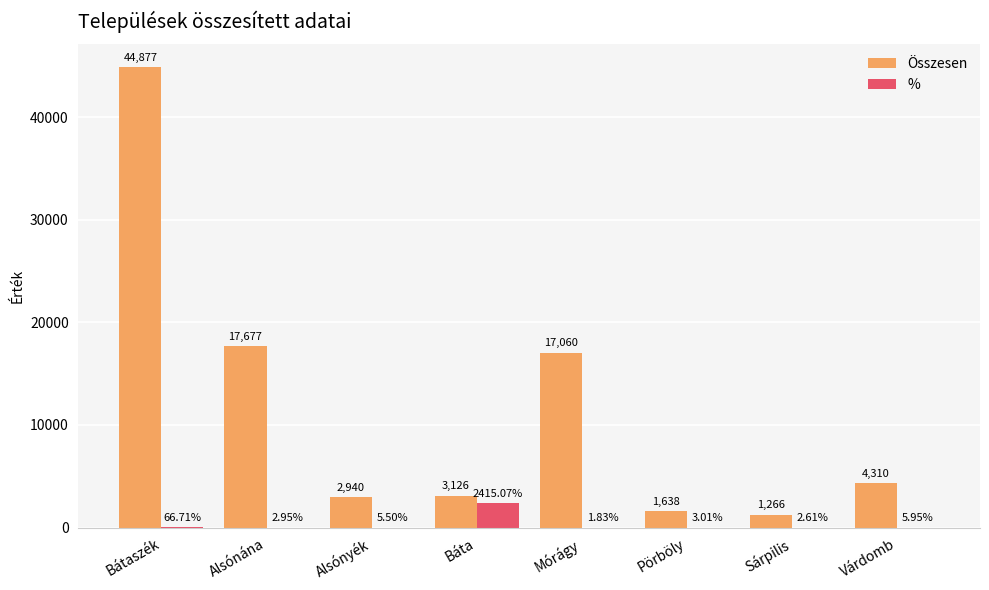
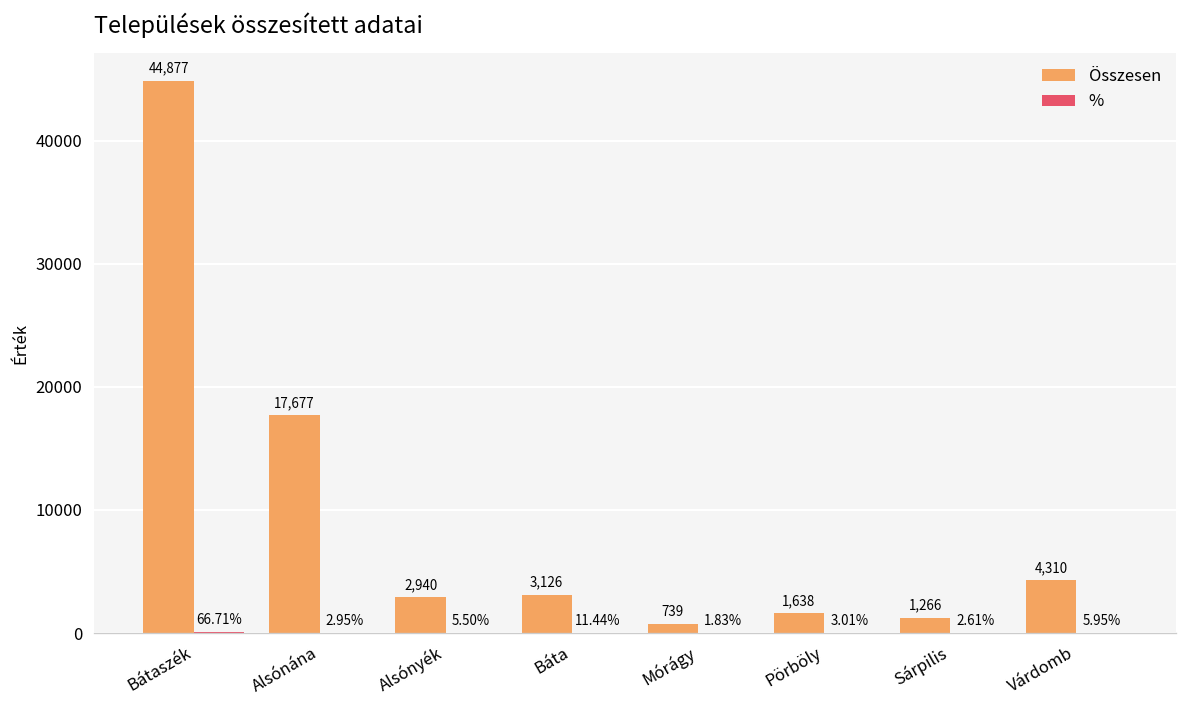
%, Báta: 2415.07% -> 11.44%
Összesen, Mórágy: 17,060 -> 739
